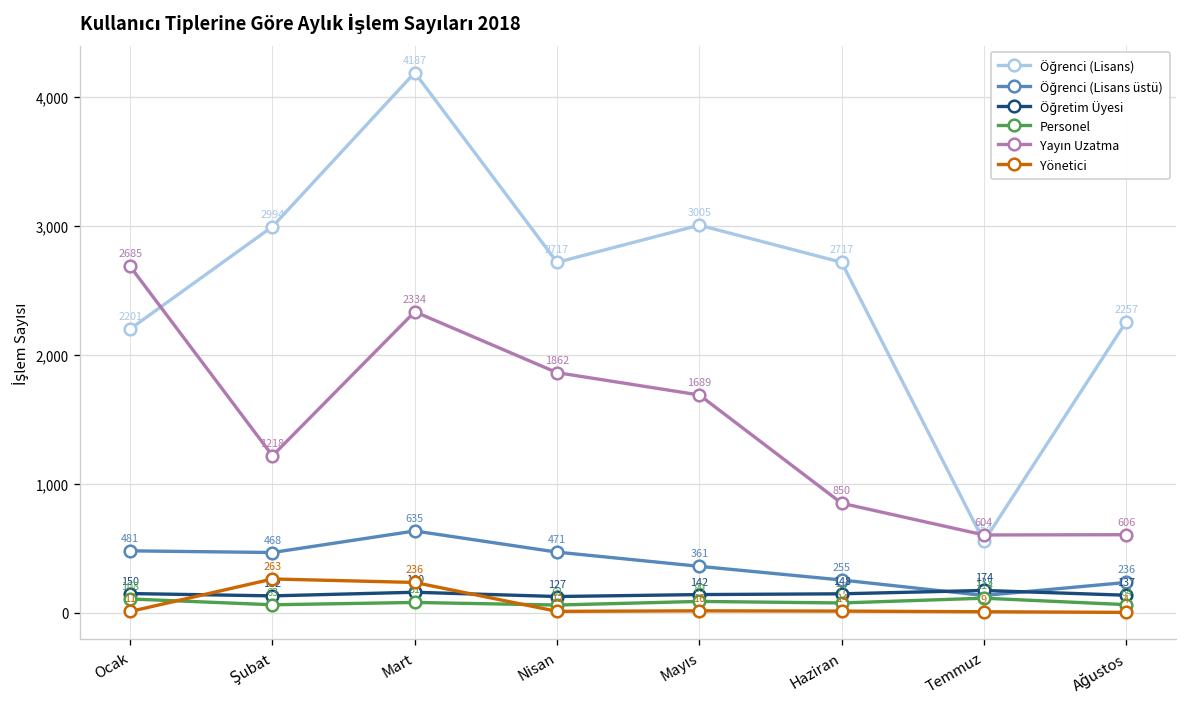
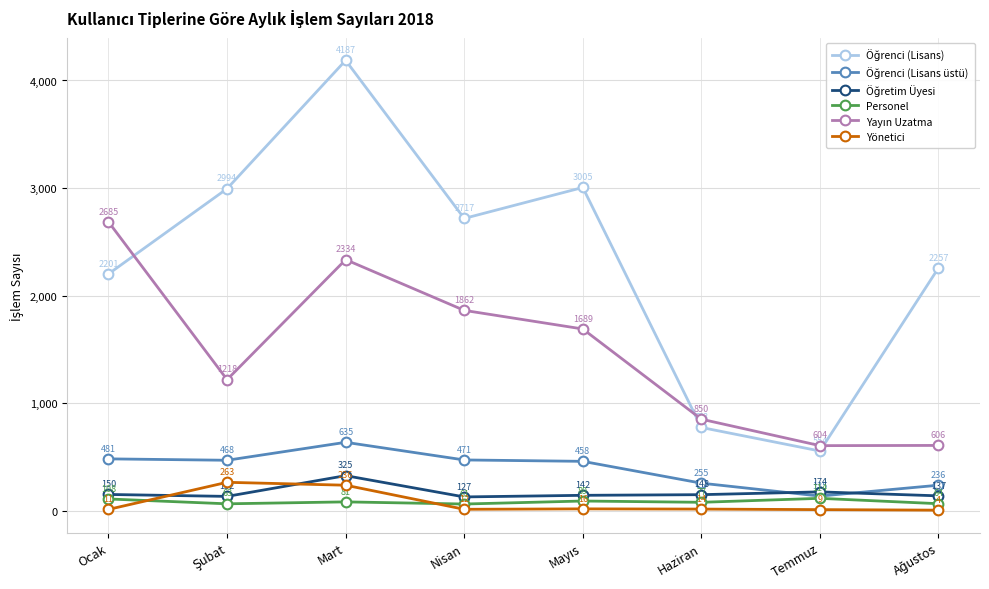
Öğretim Üyesi, Mart: 160 -> 325
Öğrenci (Lisans üstü), Mayıs: 361 -> 458
Öğrenci (Lisans), Haziran: 2717 -> 773
